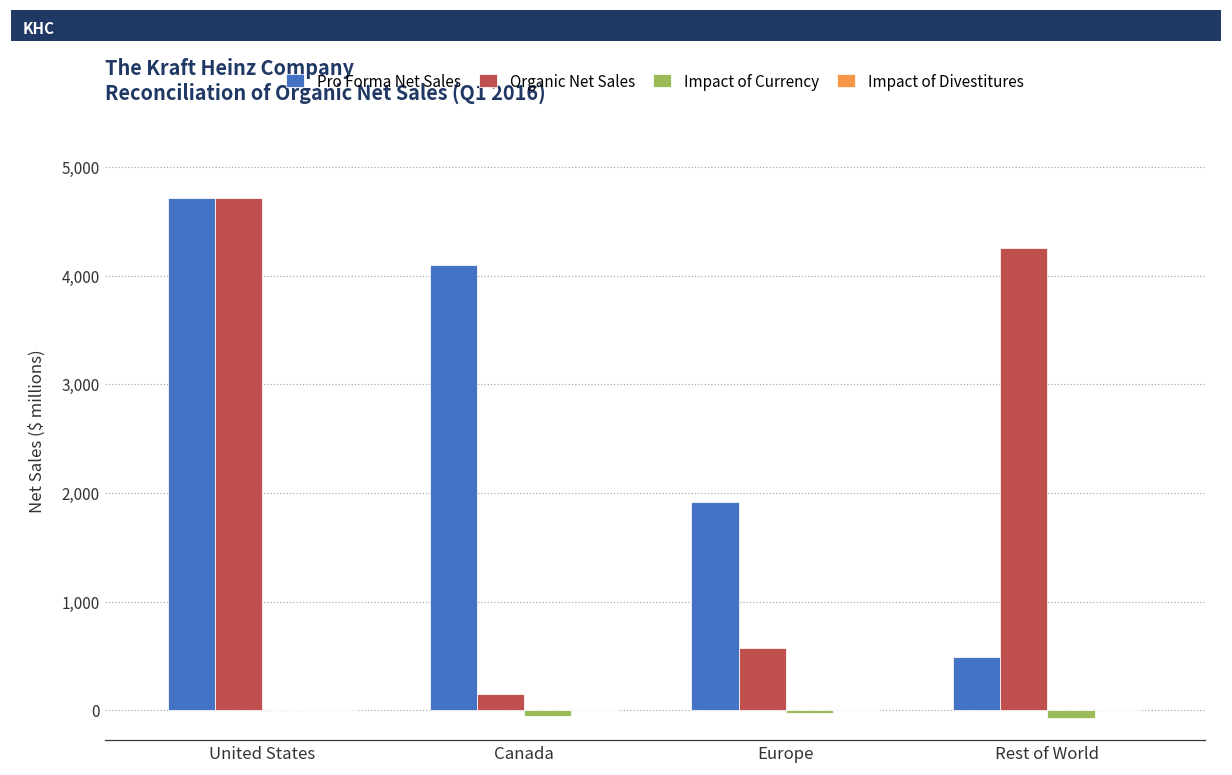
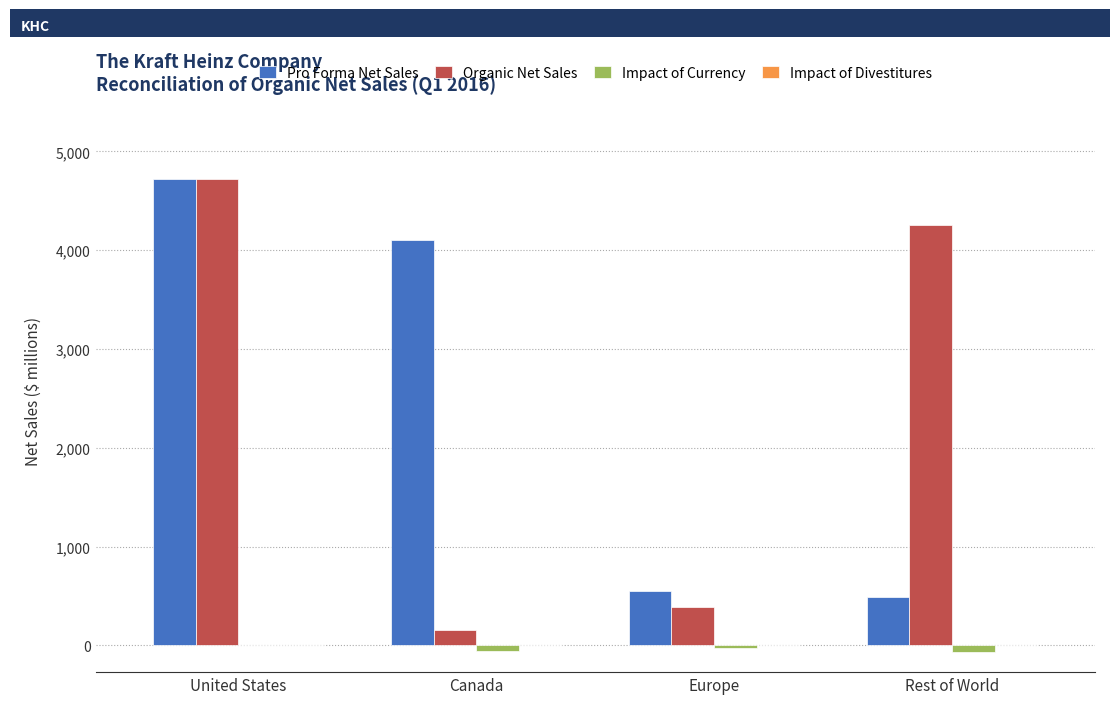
Pro Forma Net Sales, Europe: 1,900 -> 600
Organic Net Sales, Europe: 600 -> 400
